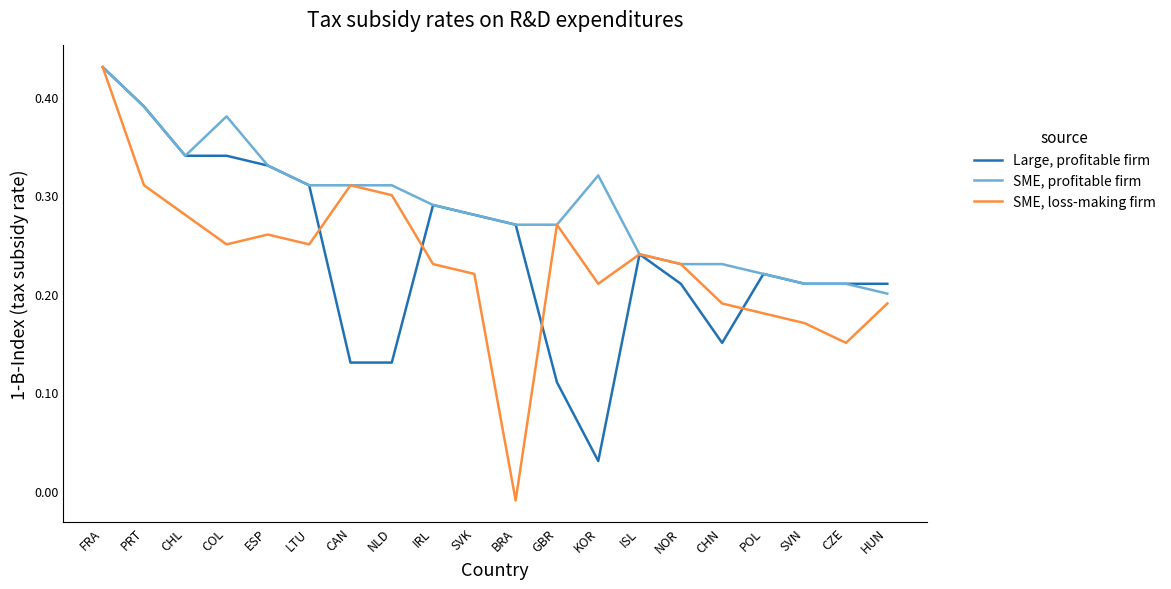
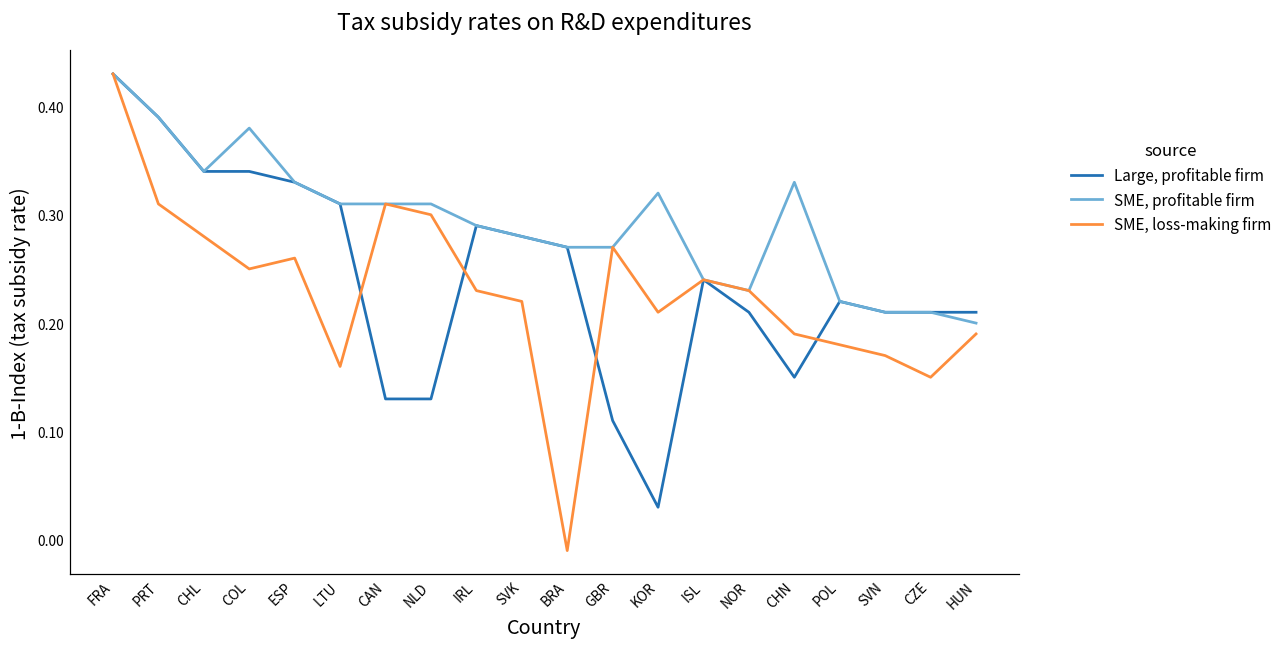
SME, loss-making firm, LTU: 0.25 -> 0.16
SME, profitable firm, CHN: 0.23 -> 0.33
